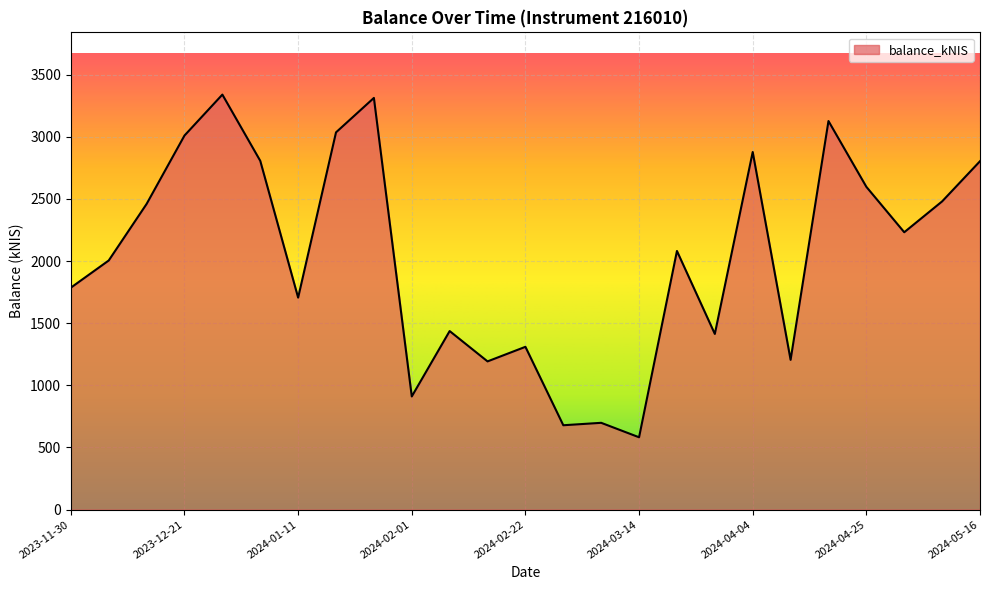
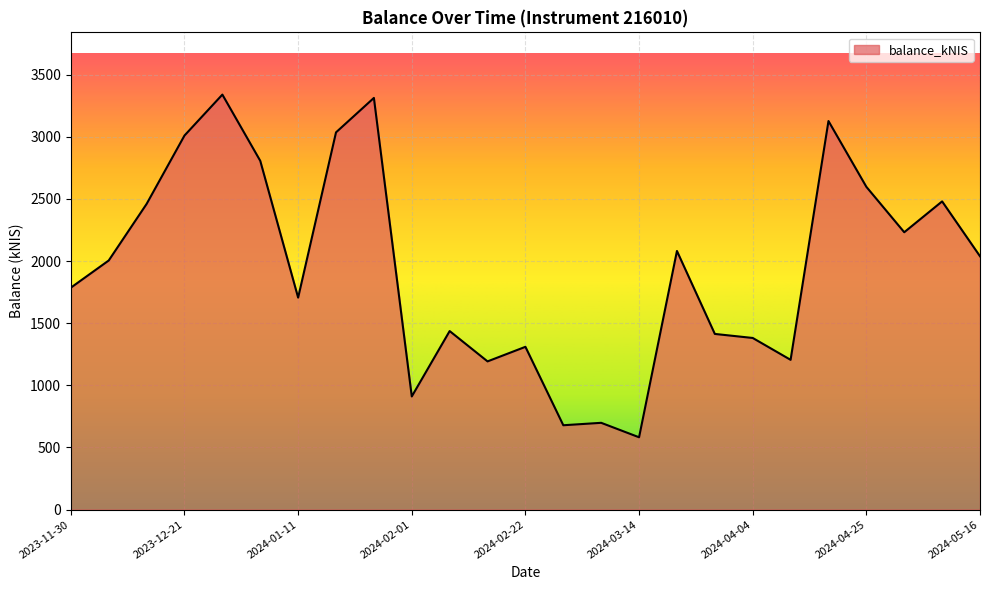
2024-04-04: 2880 -> 1380
2024-05-16: 2800 -> 2040
